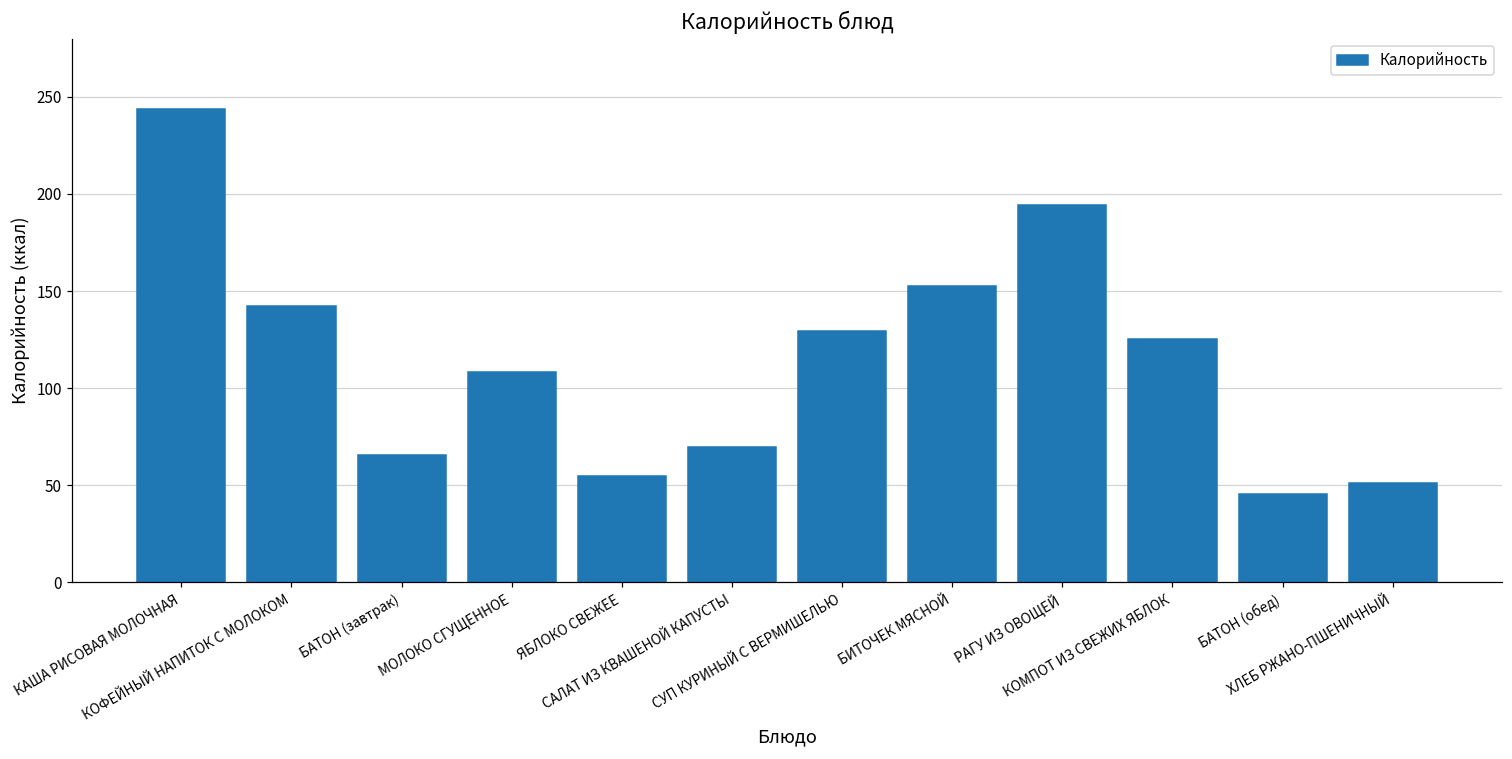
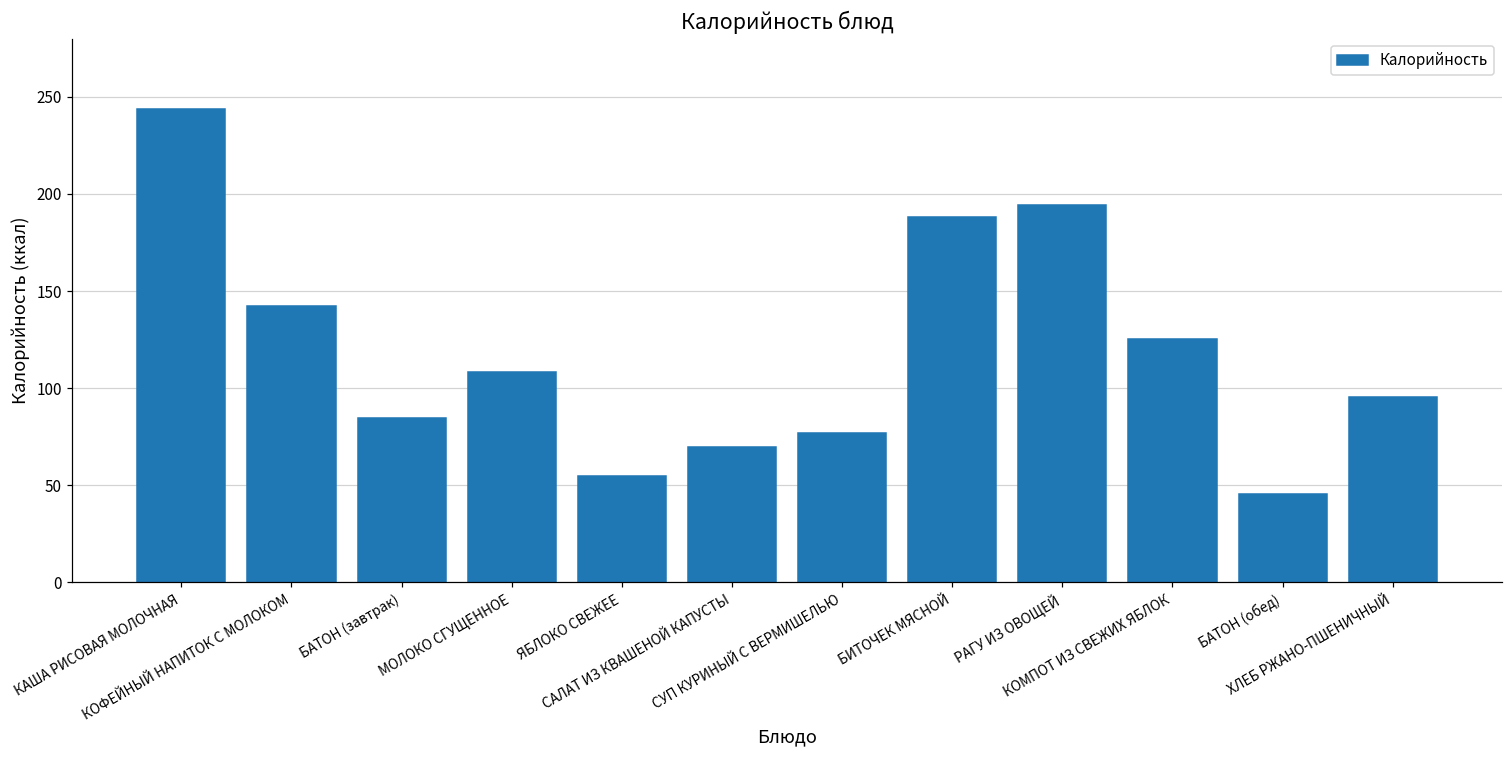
БАТОН (завтрак): 66 -> 85
СУП КУРИНЫЙ С ВЕРМИШЕЛЬЮ: 130 -> 77
БИТОЧЕК МЯСНОЙ: 153 -> 188
ХЛЕБ РЖАНО-ПШЕНИЧНЫЙ: 51 -> 95
